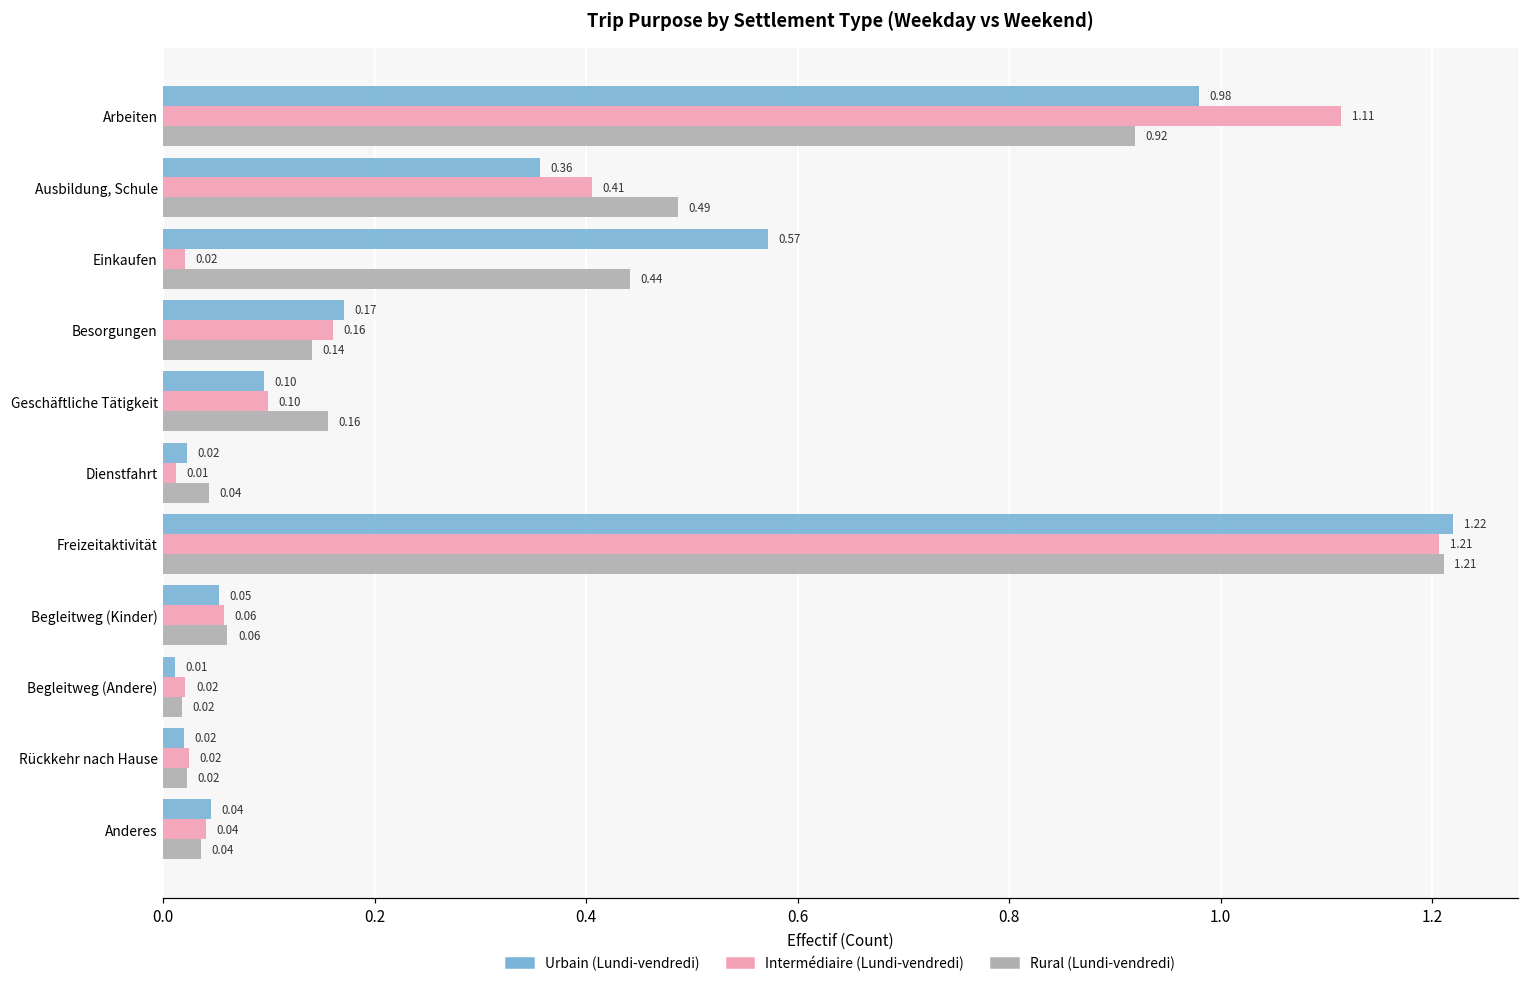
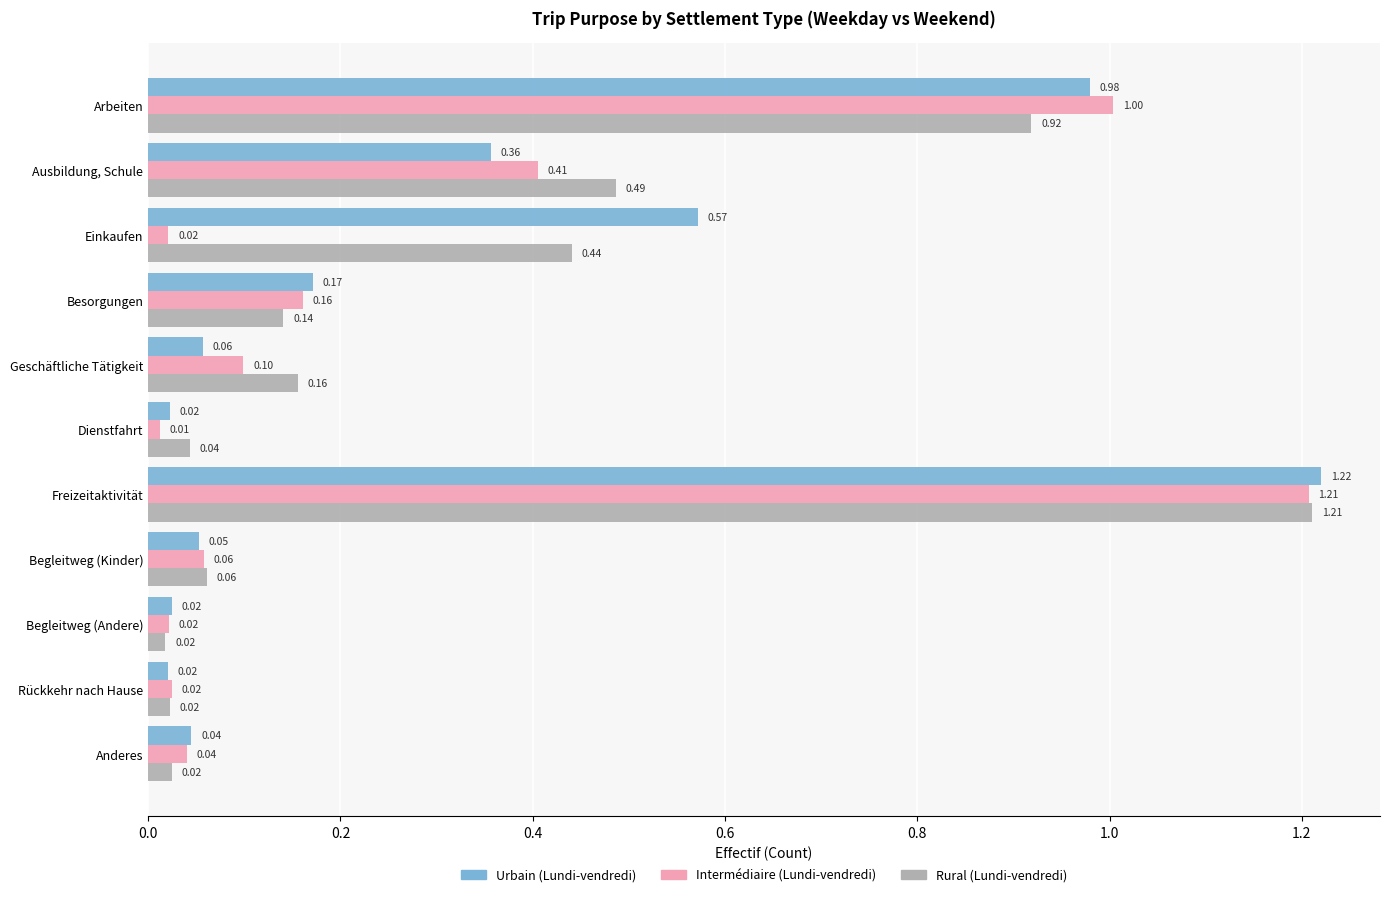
Intermédiaire (Lundi-vendredi), Arbeiten: 1.11 -> 1.00
Urbain (Lundi-vendredi), Geschäftliche Tätigkeit: 0.10 -> 0.06
Urbain (Lundi-vendredi), Begleitweg (Andere): 0.01 -> 0.02
Rural (Lundi-vendredi), Anderes: 0.04 -> 0.02
